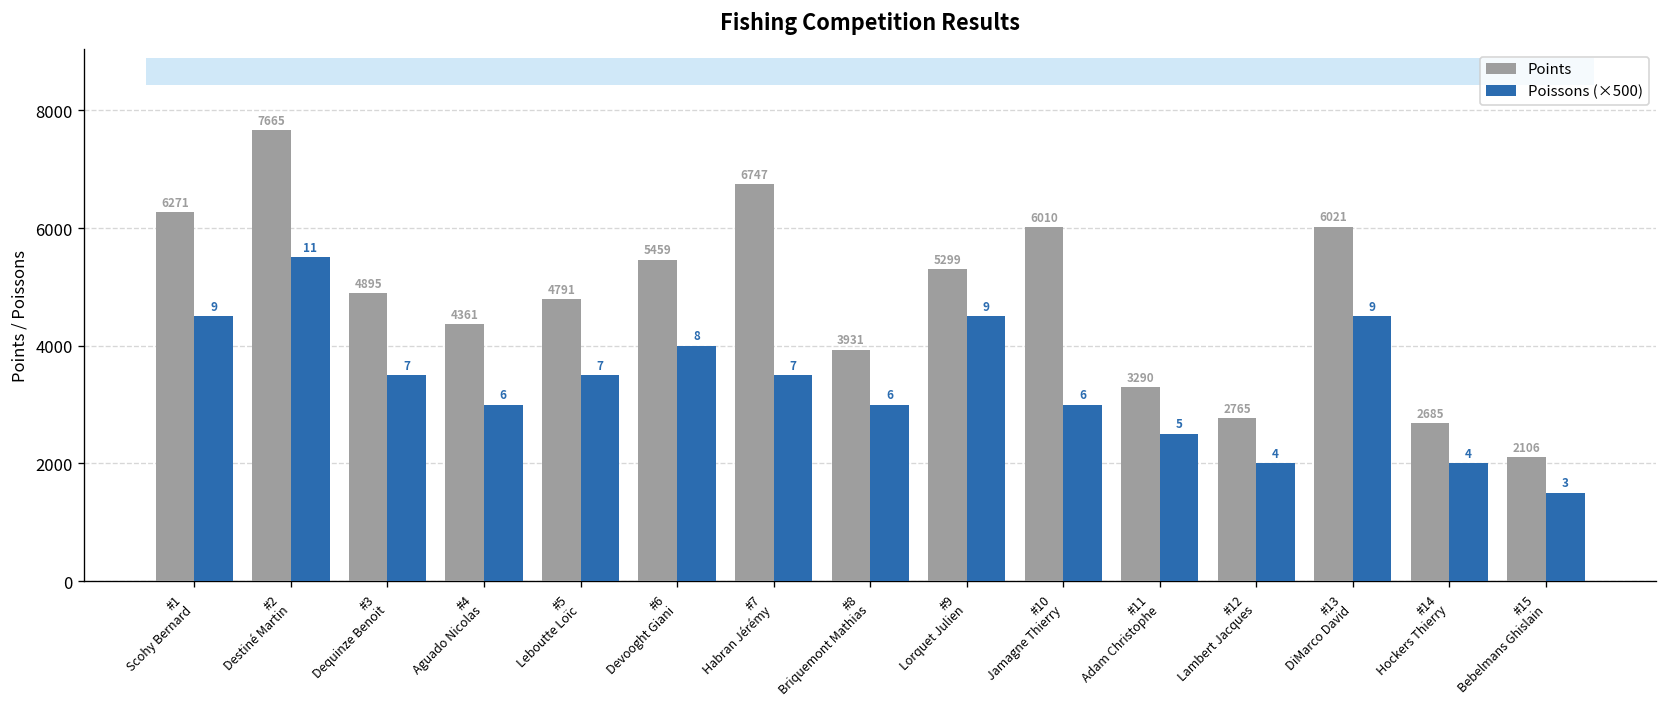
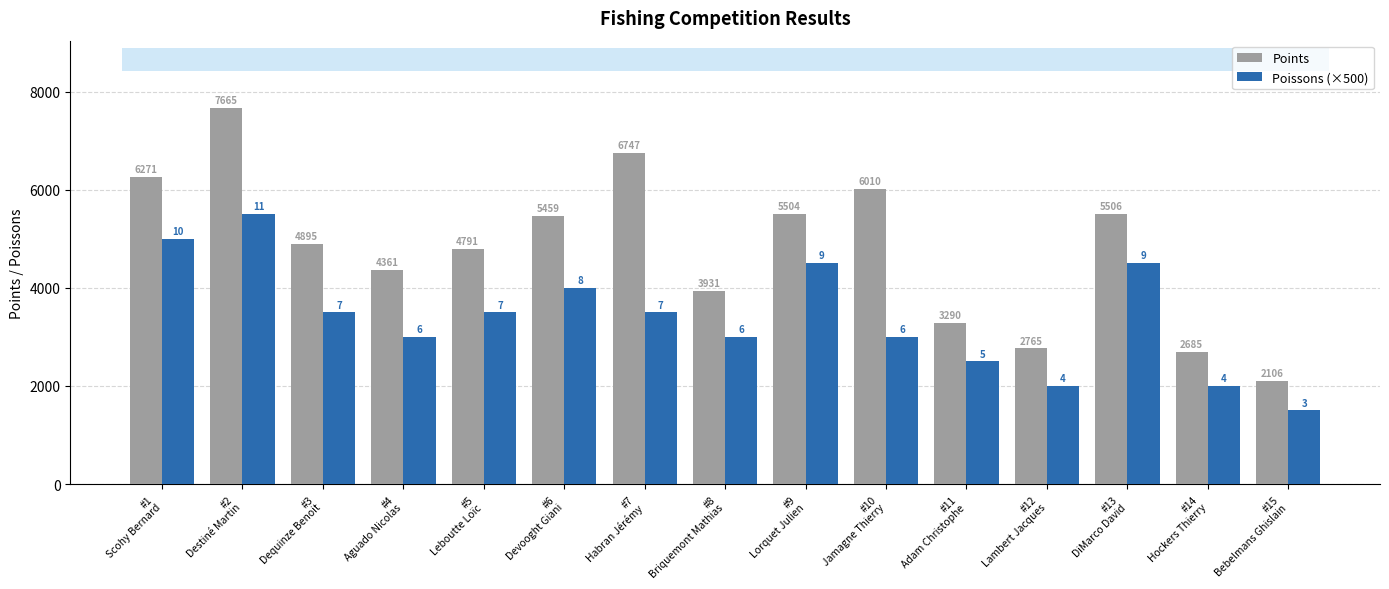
Poissons (×500), #1 Scohy Bernard: 9 -> 10
Points, #9 Lorquet Julien: 5299 -> 5504
Points, #13 DiMarco David: 6021 -> 5506
